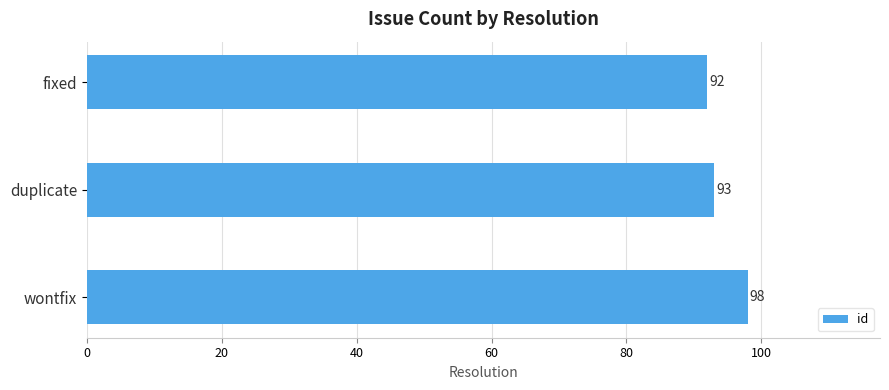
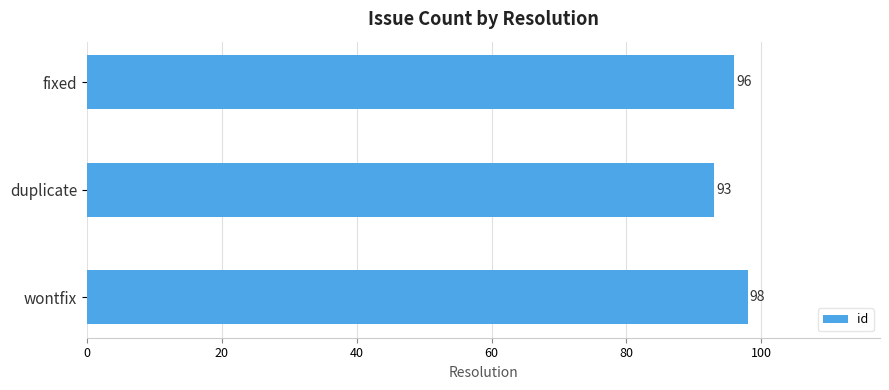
fixed: 92 -> 96
